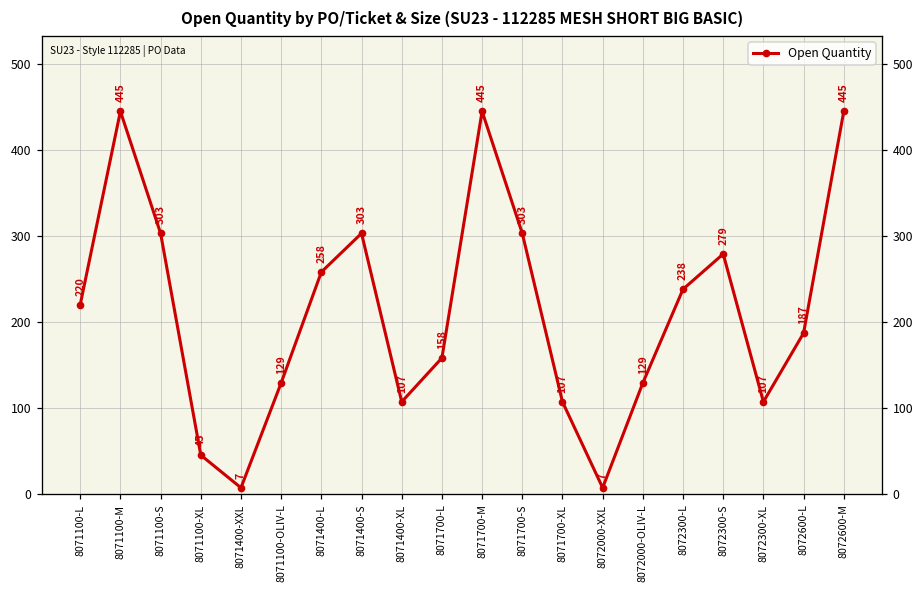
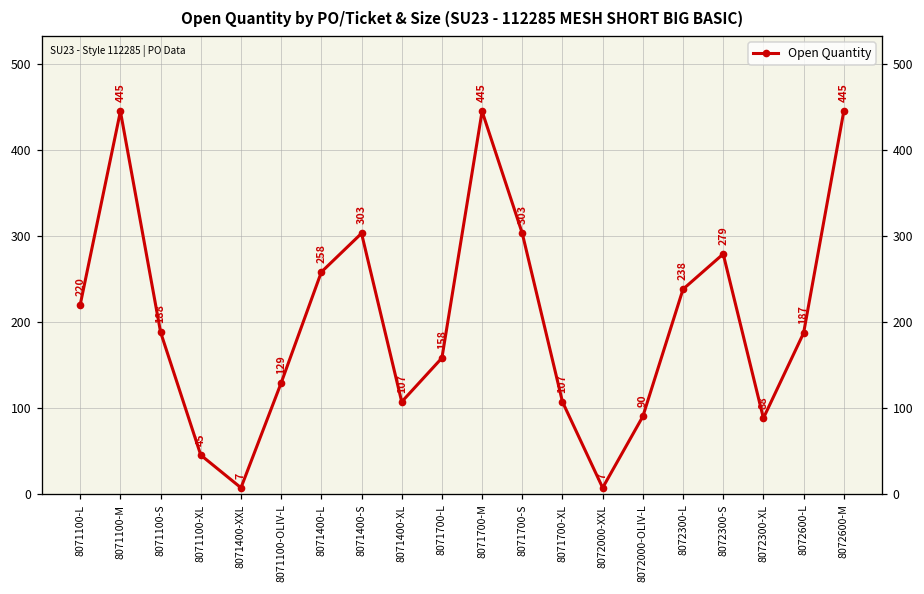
8071100-S: 303 -> 188
8072000-OLIV-L: 129 -> 90
8072300-XL: 107 -> 88
